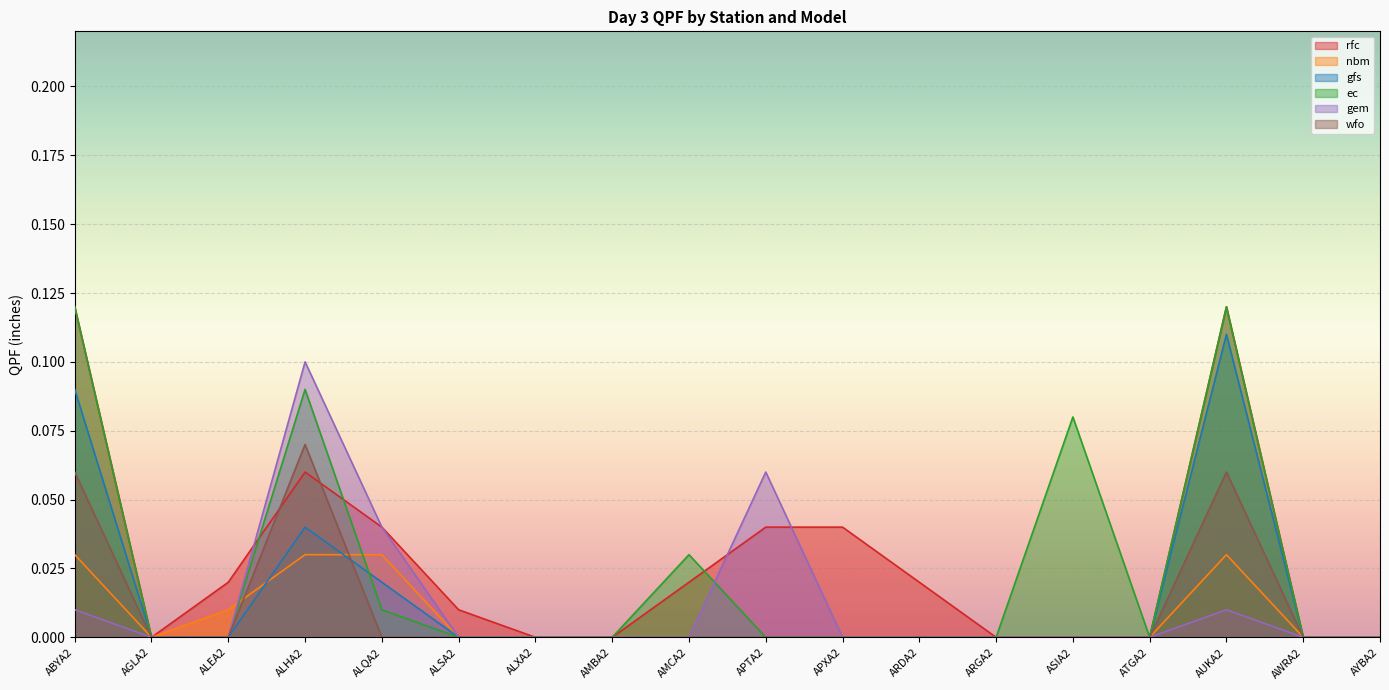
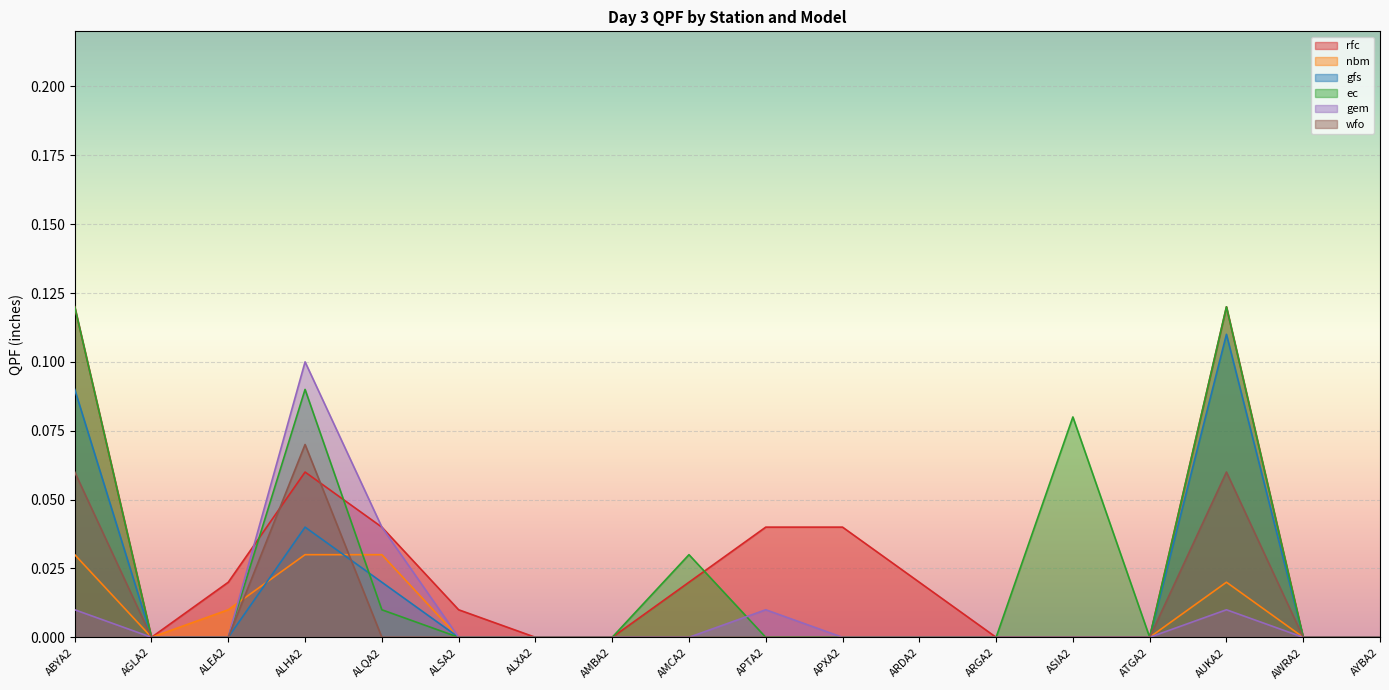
gem, APTA2: 0.06 -> 0.01
nbm, AUKA2: 0.03 -> 0.02
